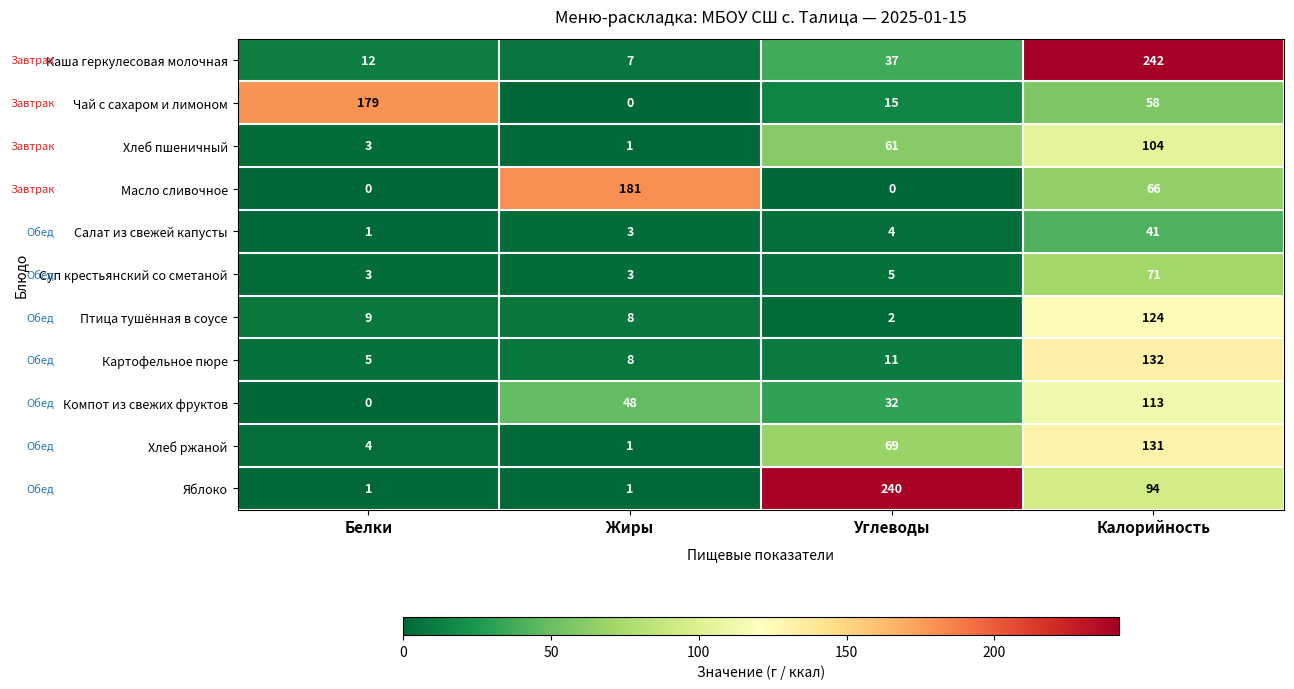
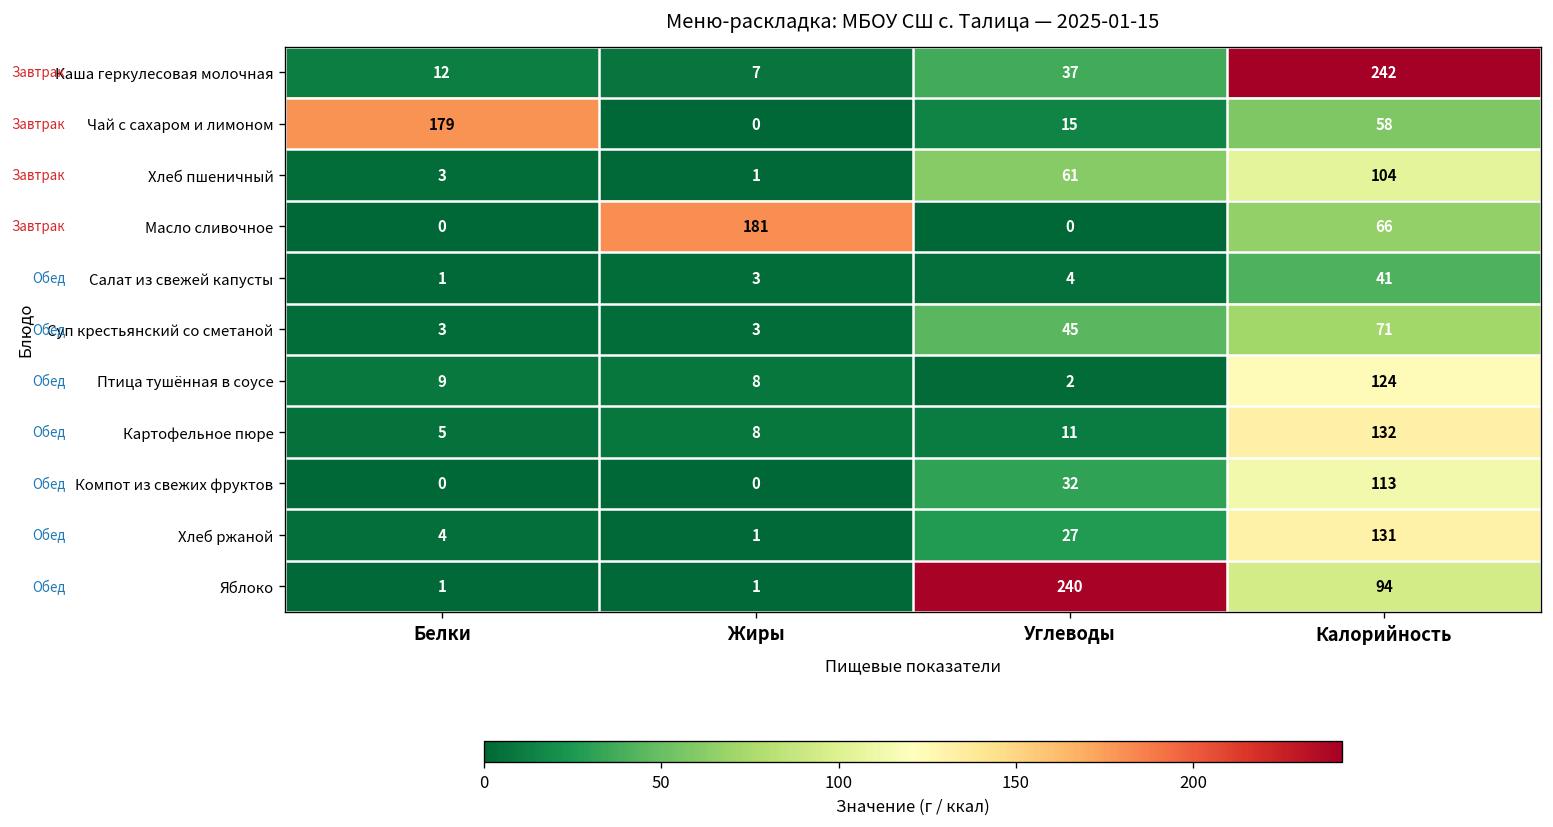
Суп крестьянский со сметаной, Углеводы: 5 -> 45
Компот из свежих фруктов, Жиры: 48 -> 0
Хлеб ржаной, Углеводы: 69 -> 27
